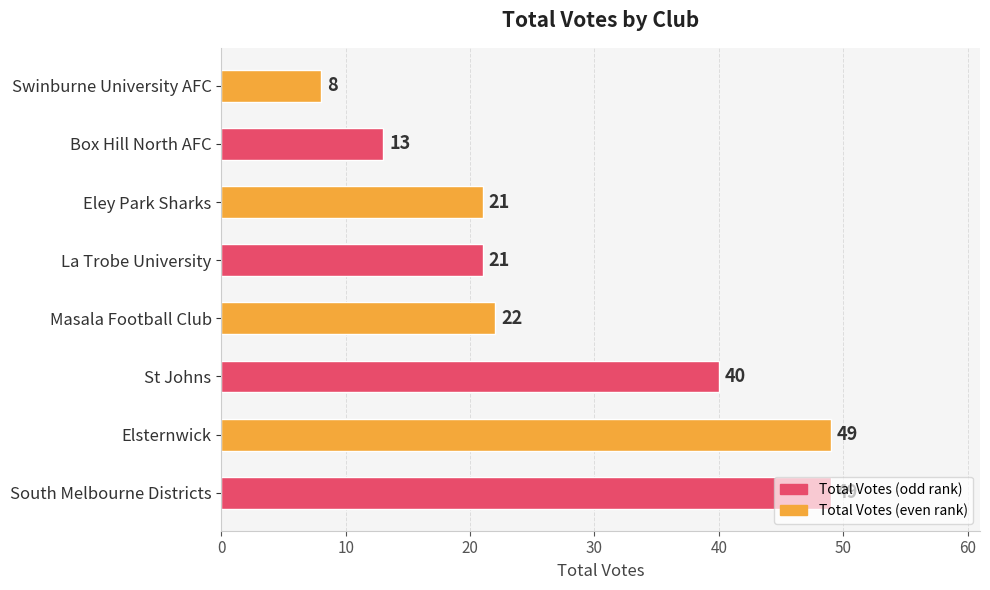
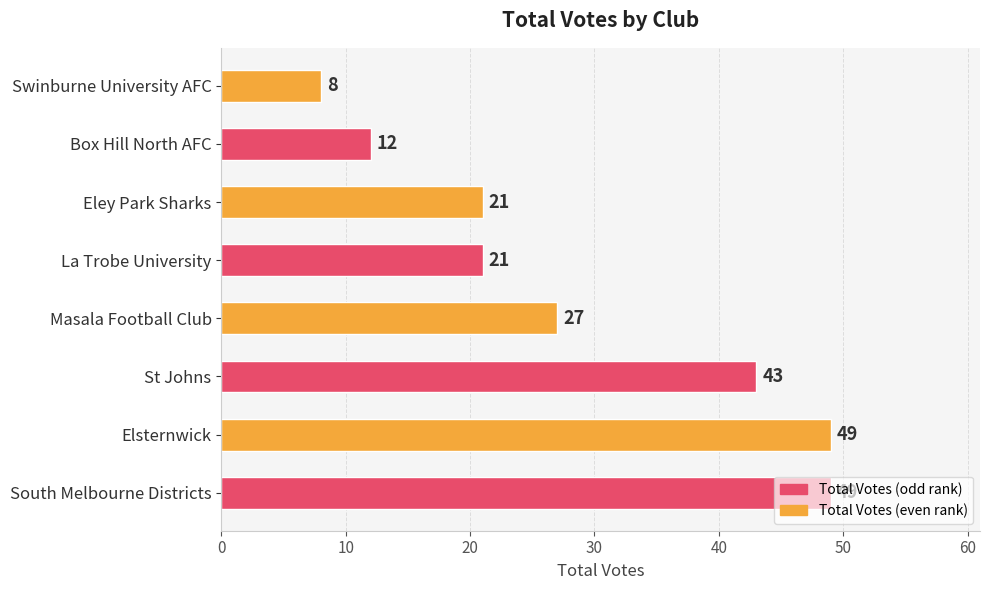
Box Hill North AFC: 13 -> 12
Masala Football Club: 22 -> 27
St Johns: 40 -> 43
